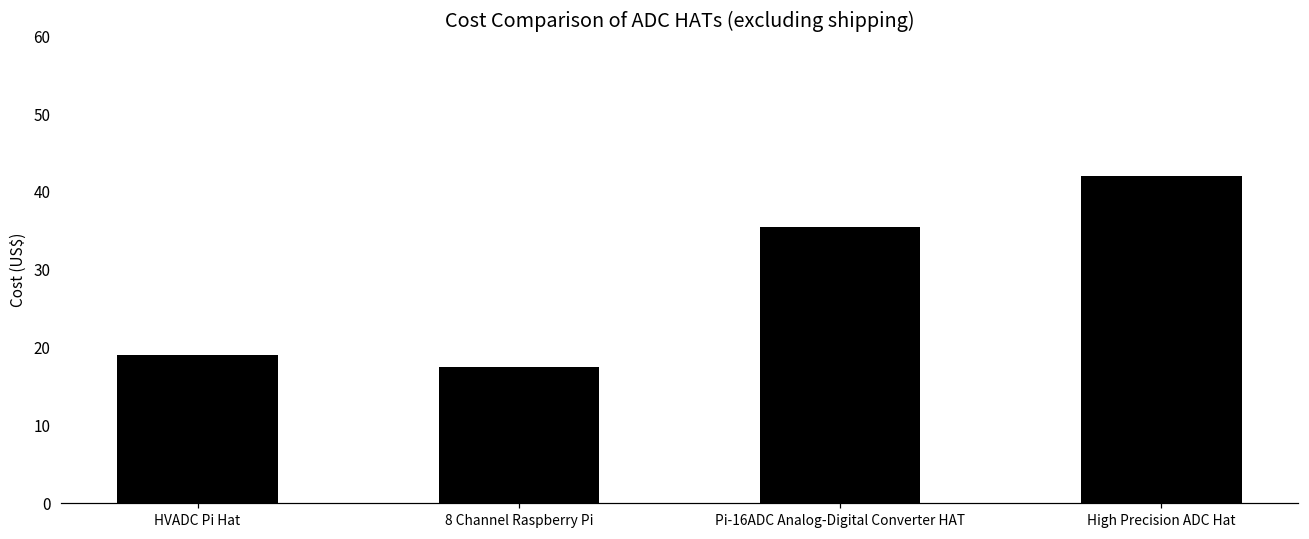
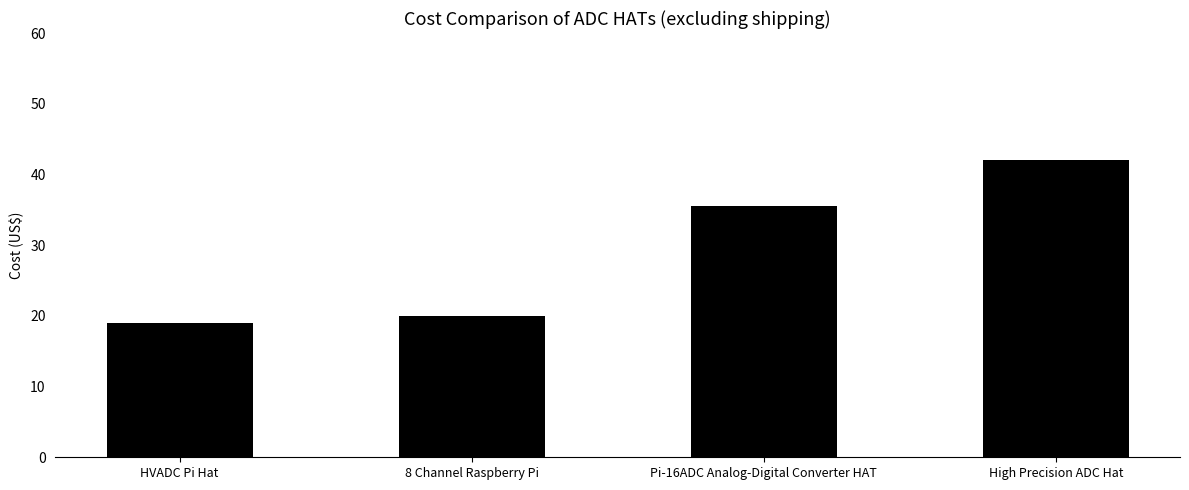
8 Channel Raspberry Pi: 17 -> 20
